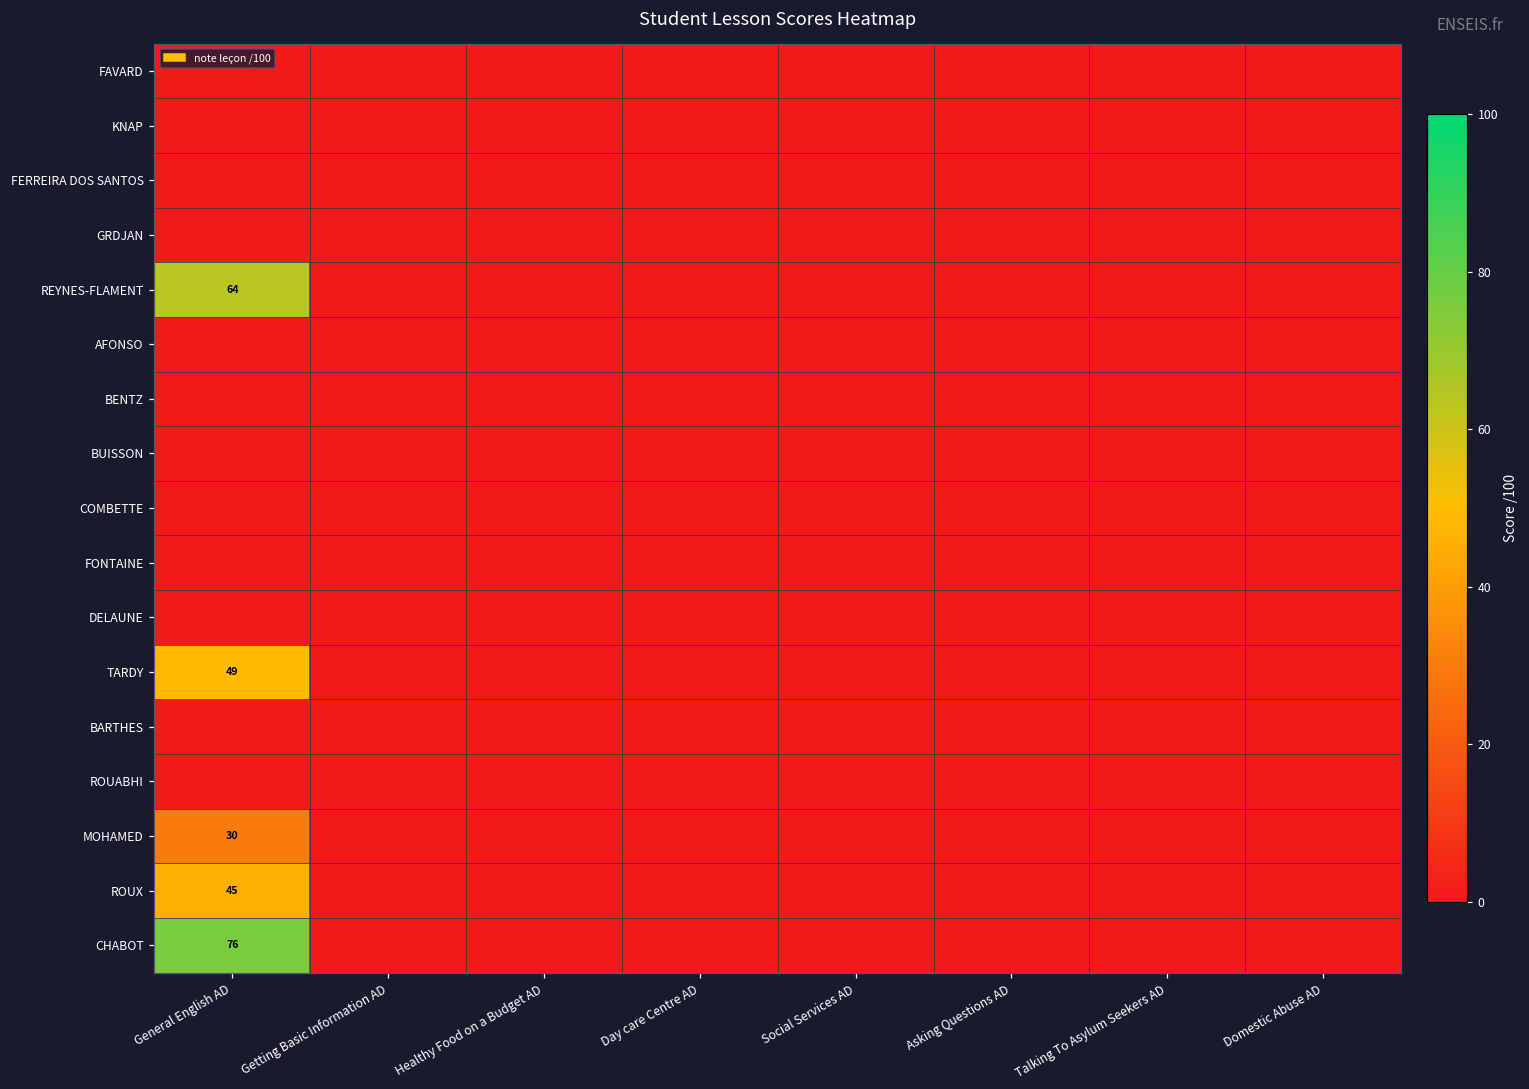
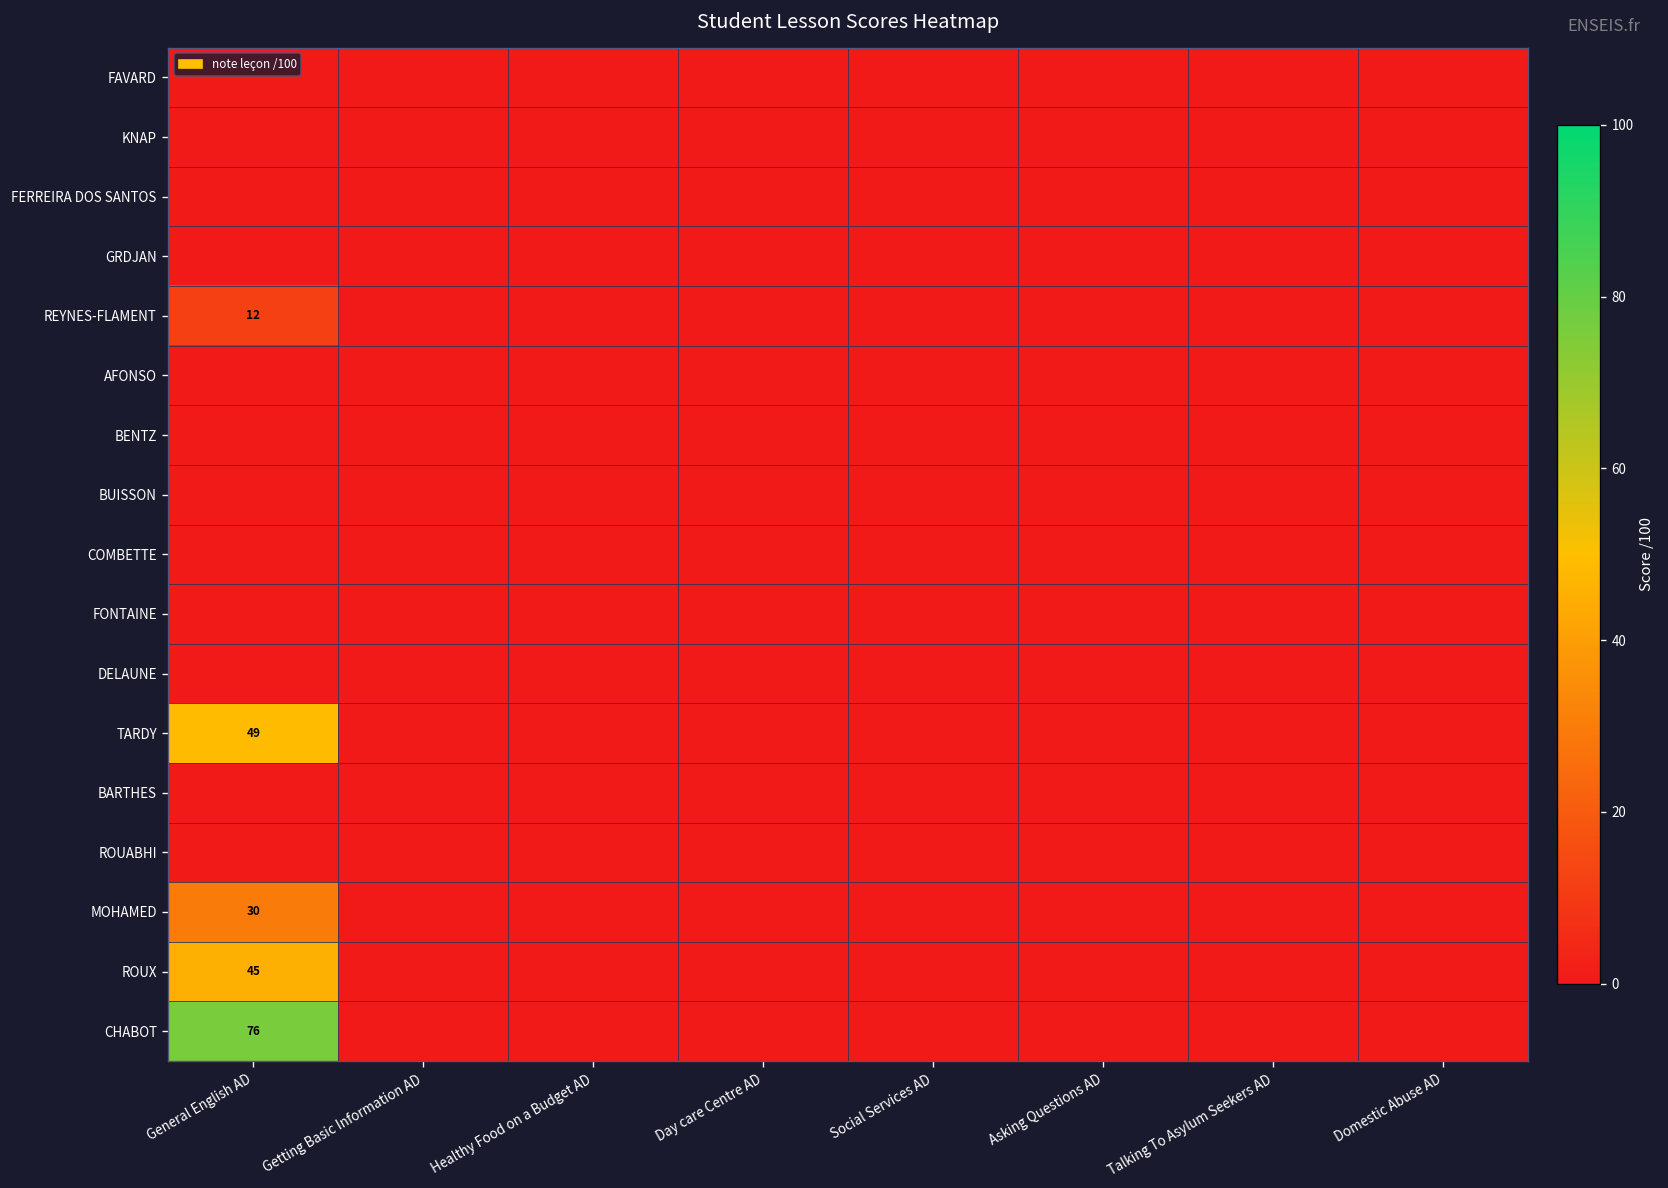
REYNES-FLAMENT, General English AD: 64 -> 12
